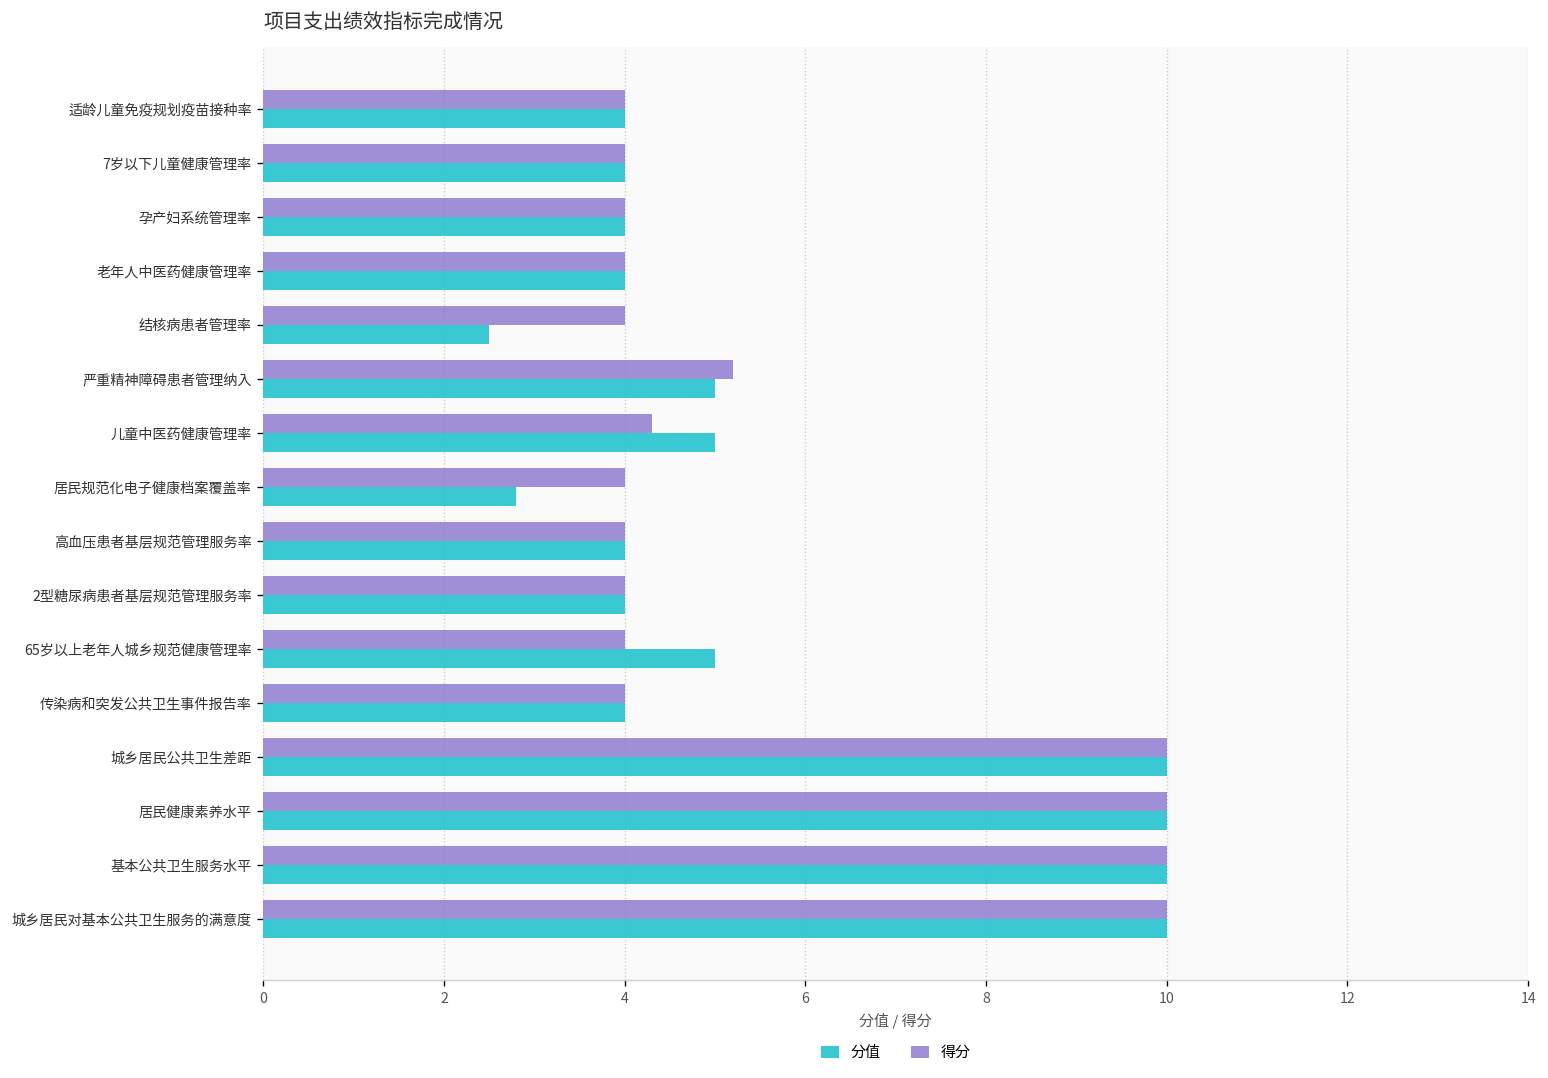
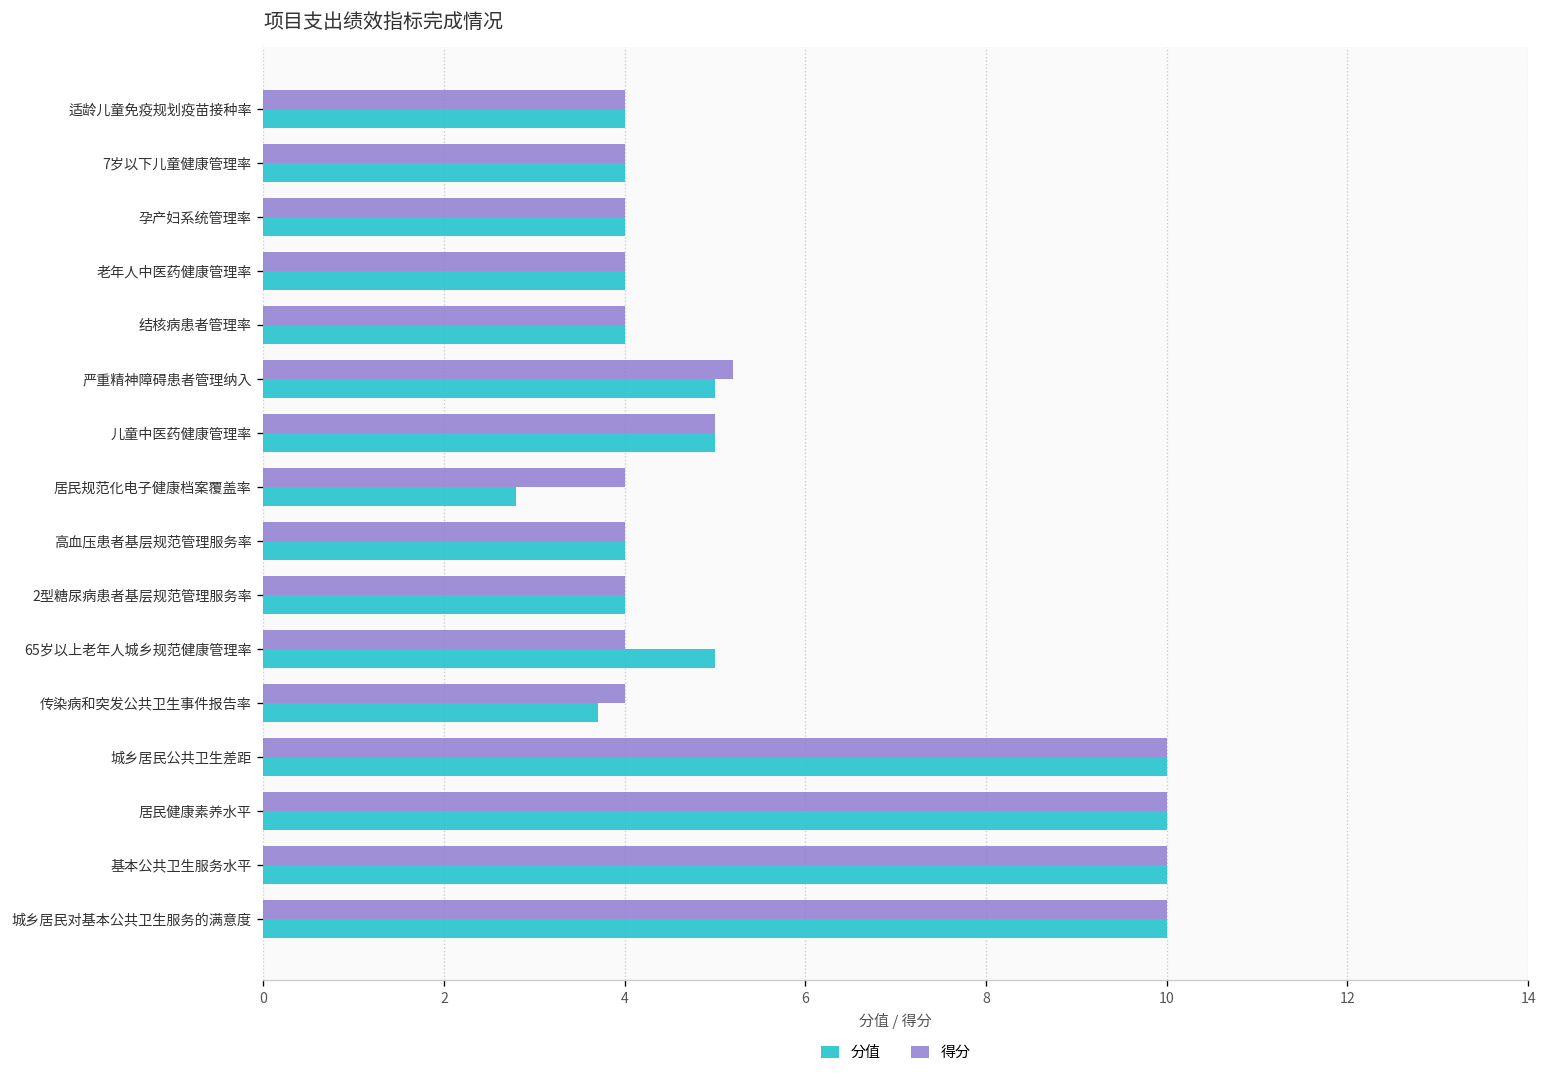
分值, 结核病患者管理率: 2.5 -> 4.0
得分, 儿童中医药健康管理率: 4.3 -> 5.0
分值, 传染病和突发公共卫生事件报告率: 4.0 -> 3.7
